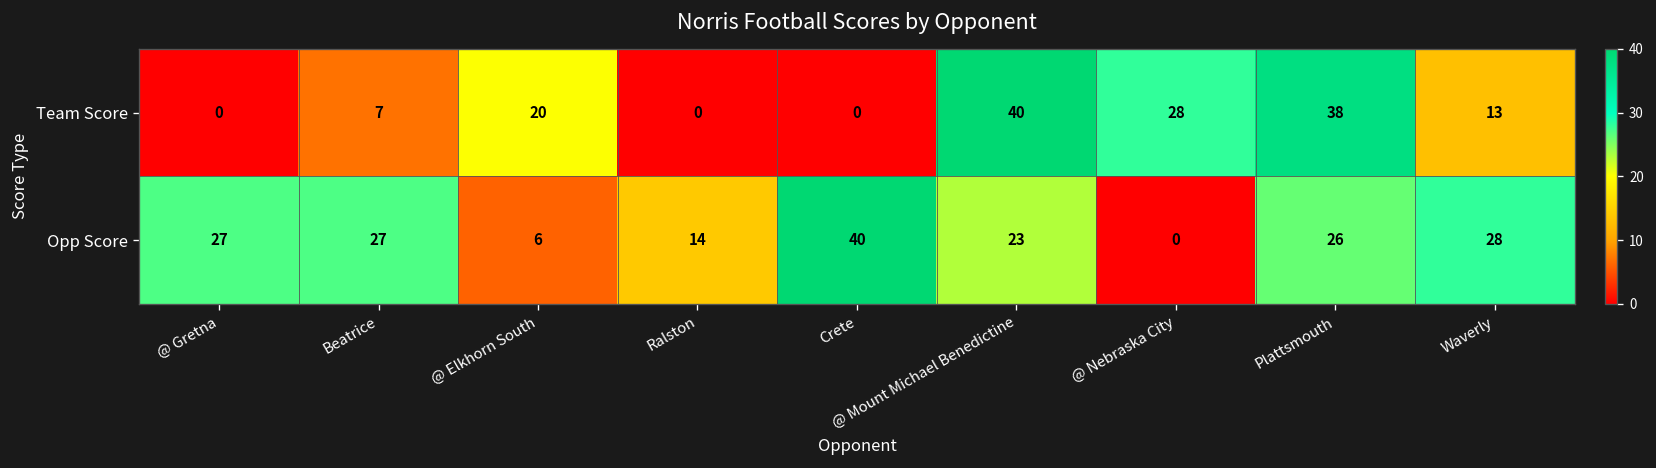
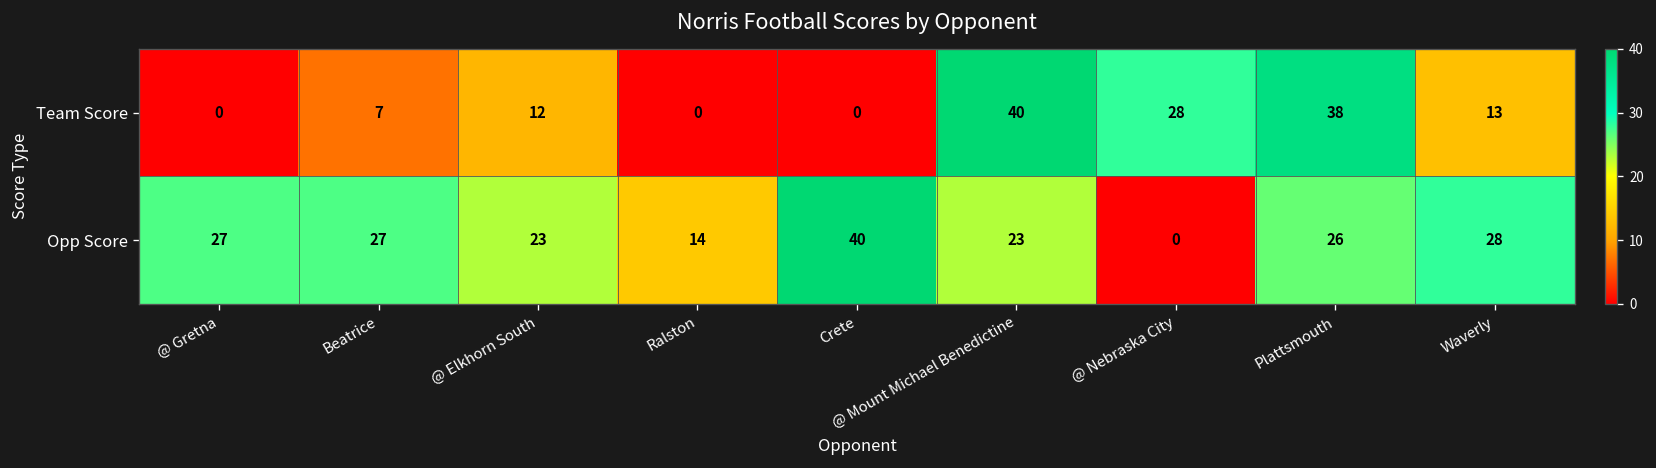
Team Score, @ Elkhorn South: 20 -> 12
Opp Score, @ Elkhorn South: 6 -> 23
